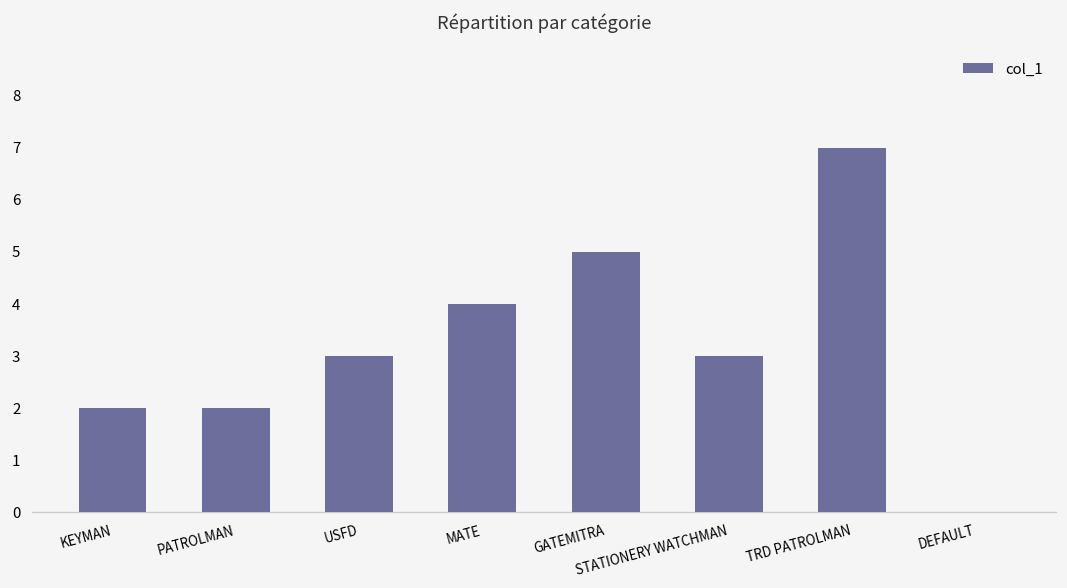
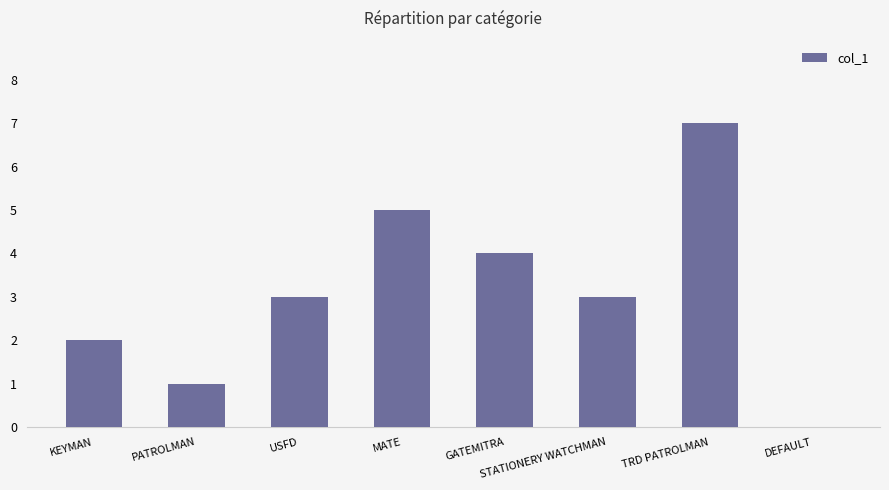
PATROLMAN: 2 -> 1
MATE: 4 -> 5
GATEMITRA: 5 -> 4
